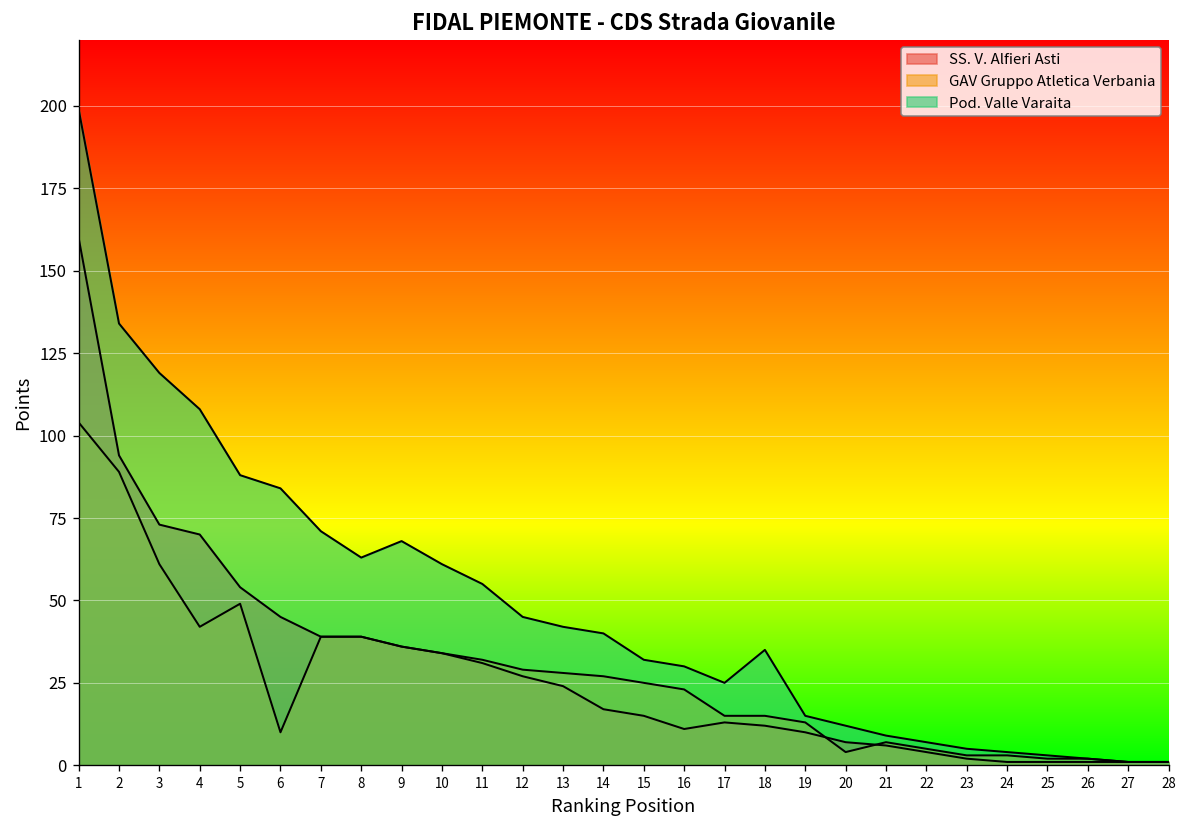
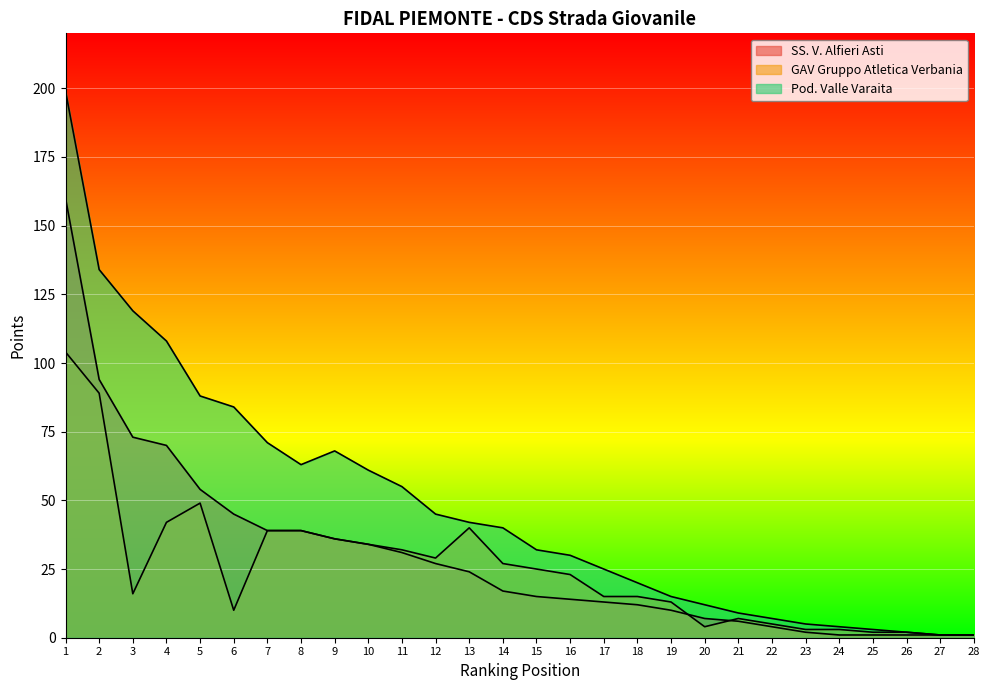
GAV Gruppo Atletica Verbania, 3: 61 -> 16
GAV Gruppo Atletica Verbania, 13: 28 -> 40
SS. V. Alfieri Asti, 16: 11 -> 14
Pod. Valle Varaita, 18: 35 -> 20
